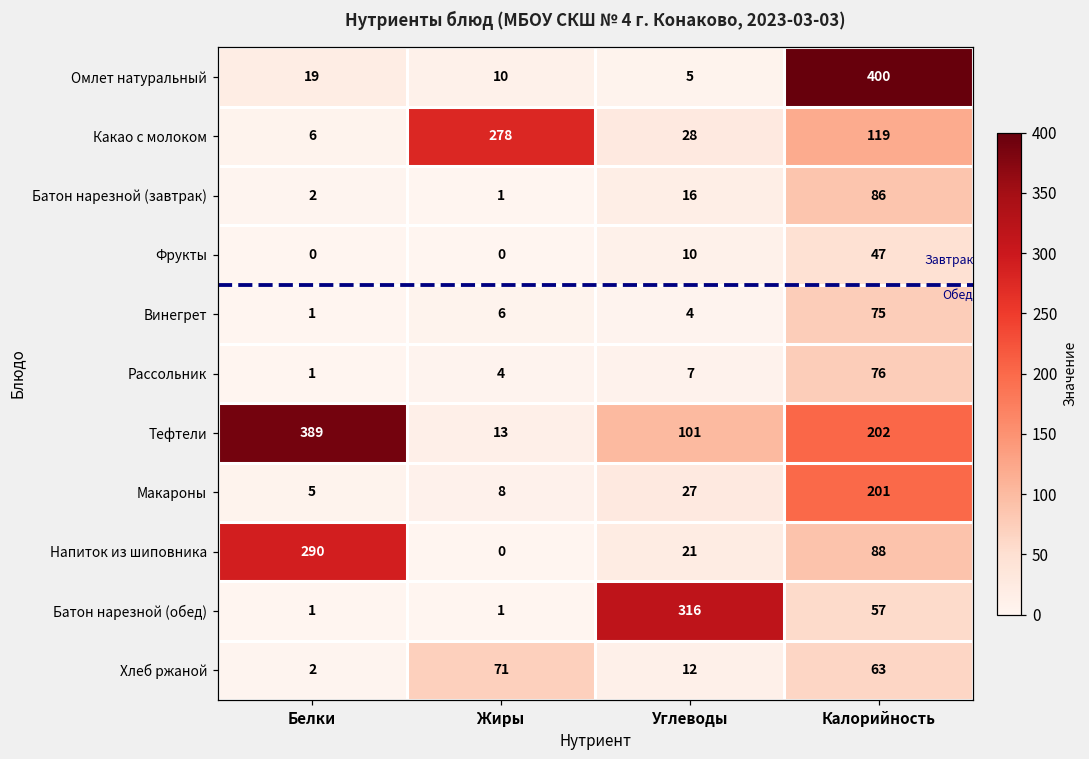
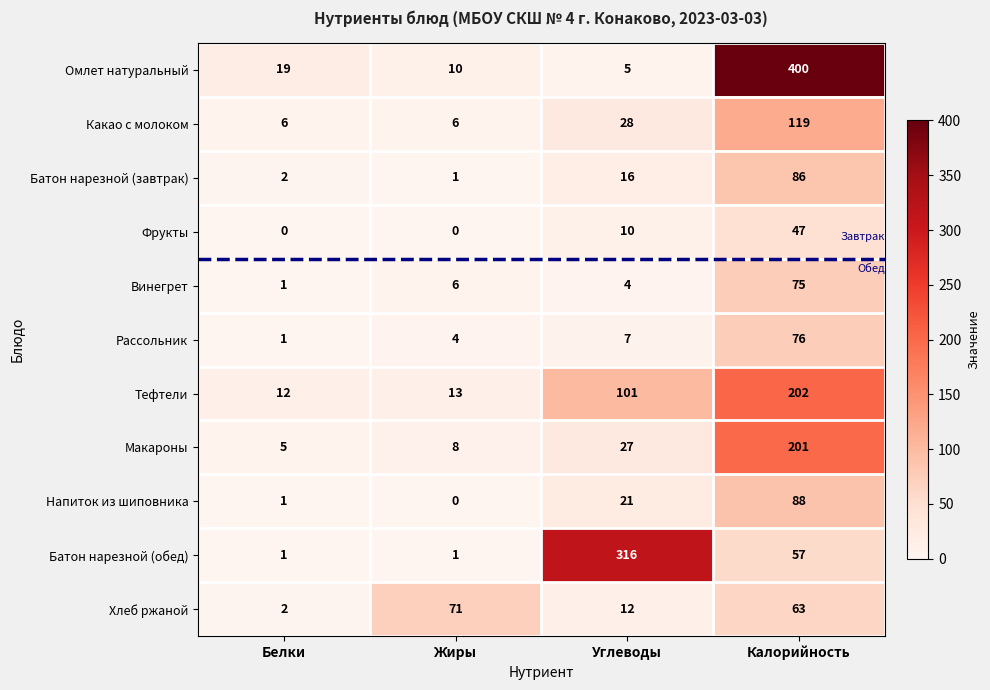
Какао с молоком, Жиры: 278 -> 6
Тефтели, Белки: 389 -> 12
Напиток из шиповника, Белки: 290 -> 1
